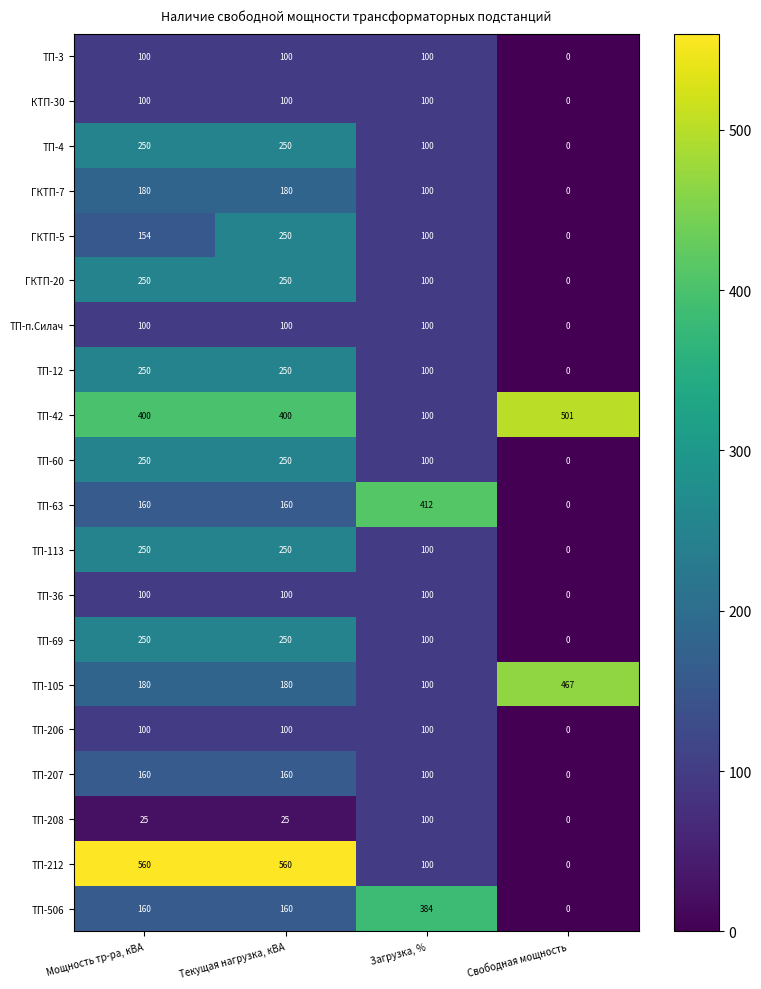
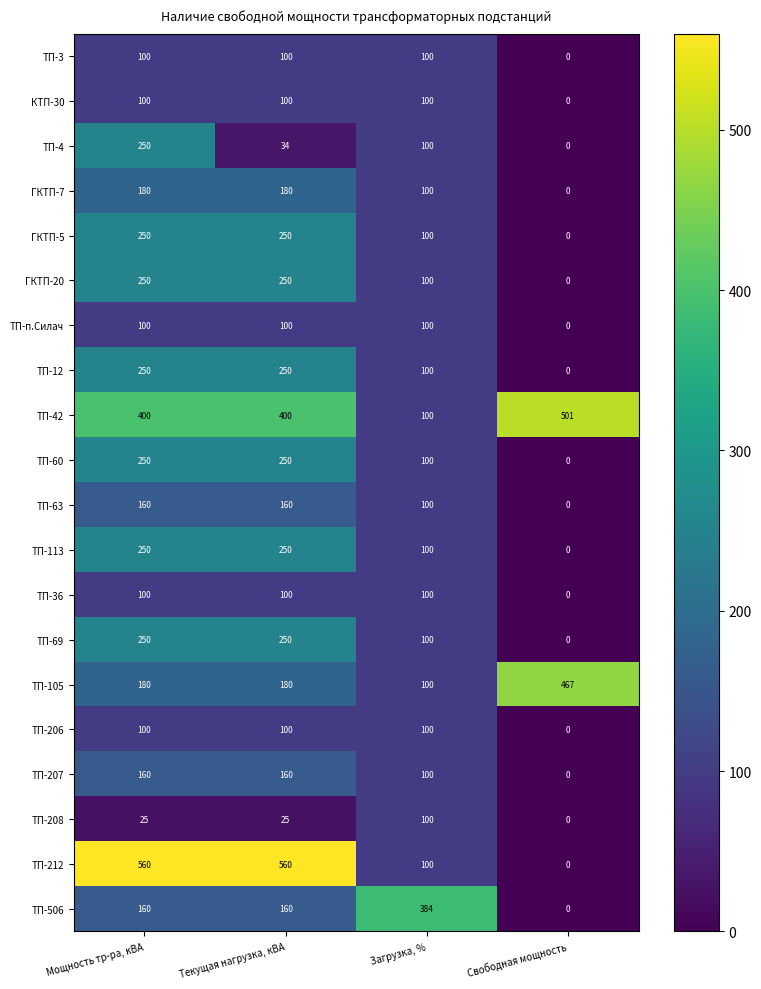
ТП-4, Текущая нагрузка, кВА: 250 -> 34
ГКТП-5, Мощность тр-ра, кВА: 154 -> 250
ТП-63, Загрузка, %: 412 -> 100
